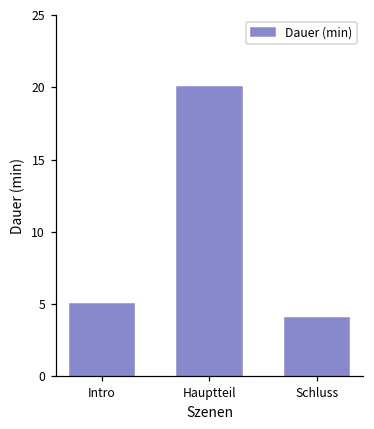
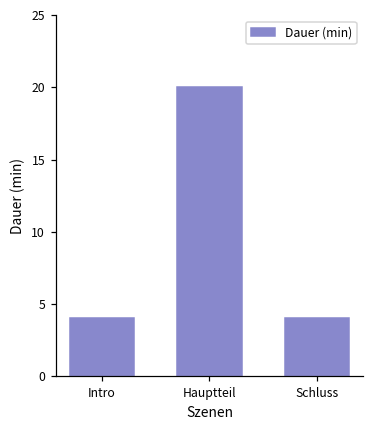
Intro: 5 -> 4
